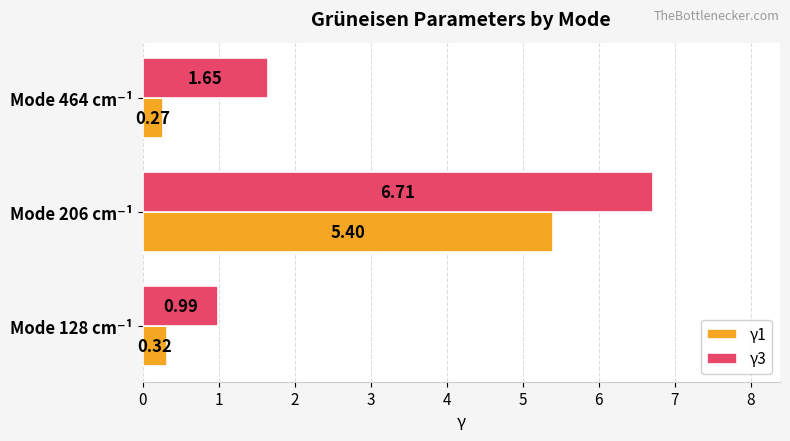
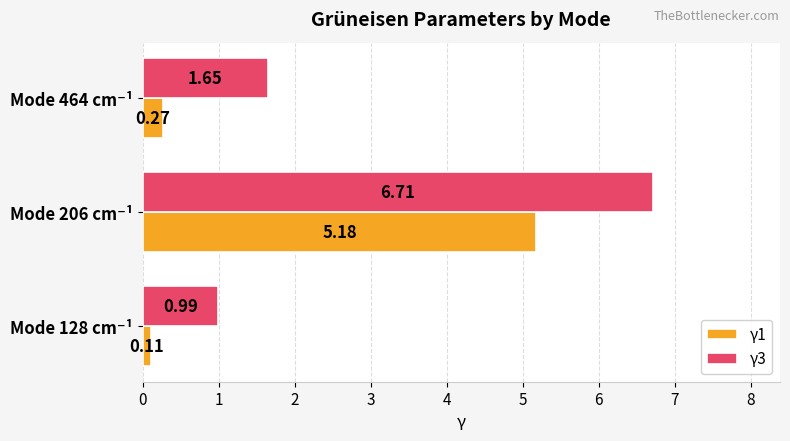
γ1, Mode 206 cm⁻¹: 5.40 -> 5.18
γ1, Mode 128 cm⁻¹: 0.32 -> 0.11
